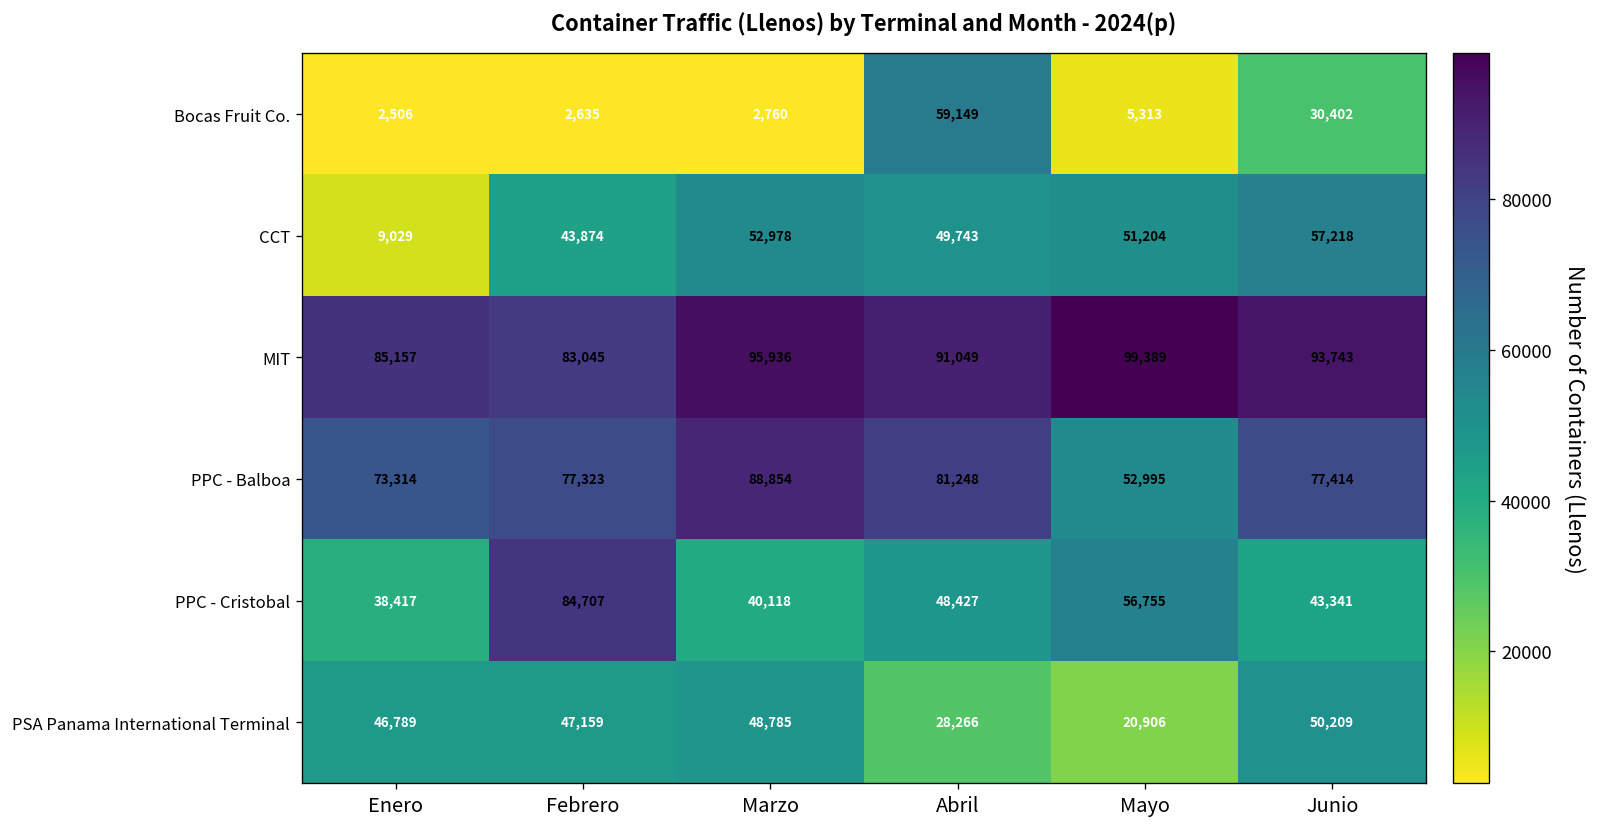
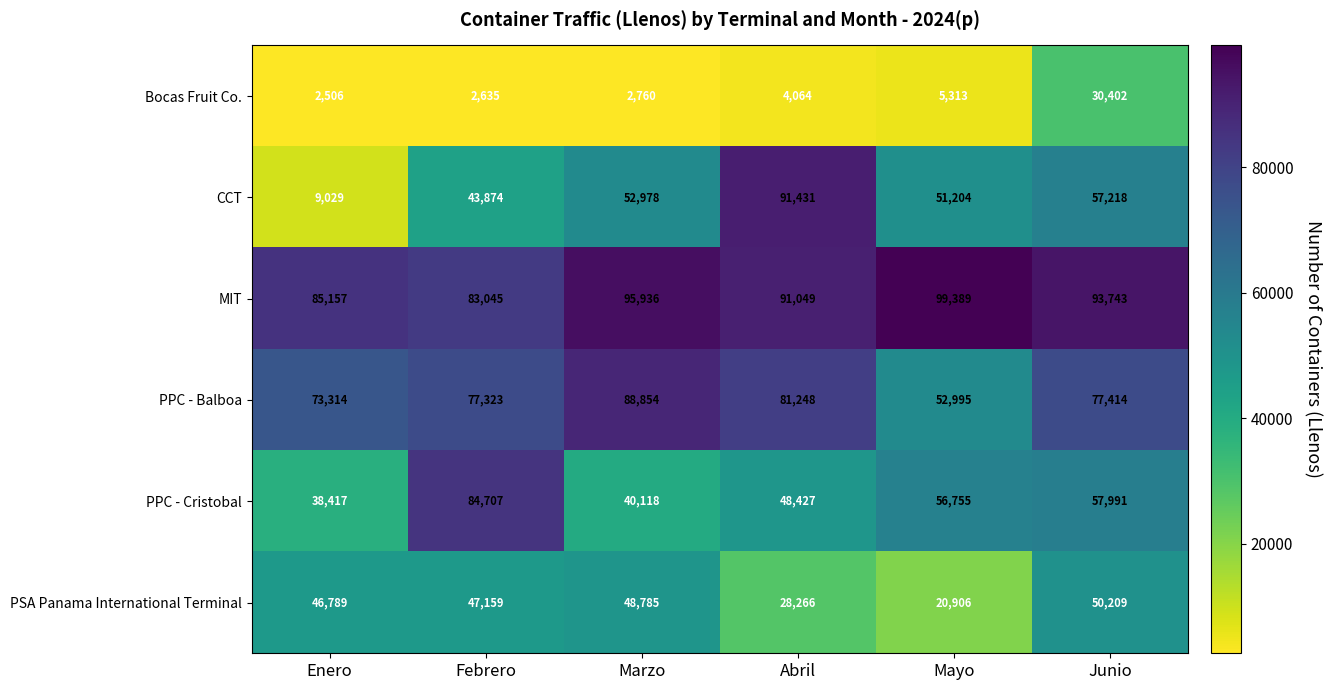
Bocas Fruit Co., Abril: 59,149 -> 4,064
CCT, Abril: 49,743 -> 91,431
PPC - Cristobal, Junio: 43,341 -> 57,991
